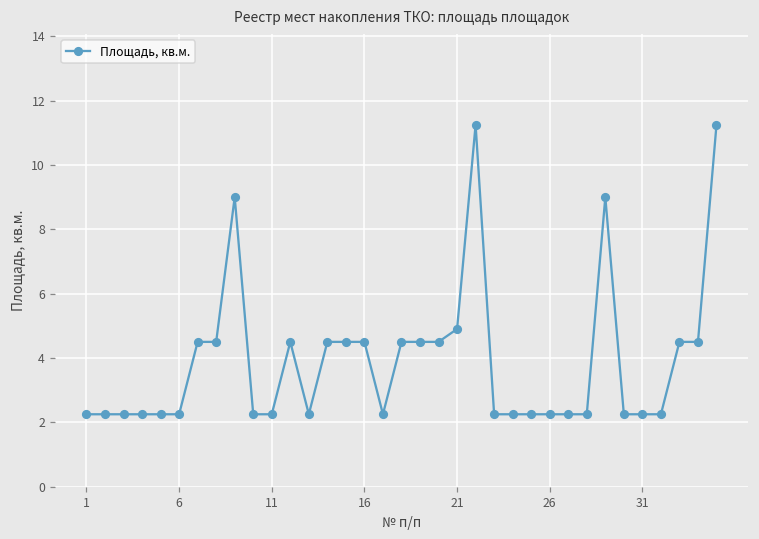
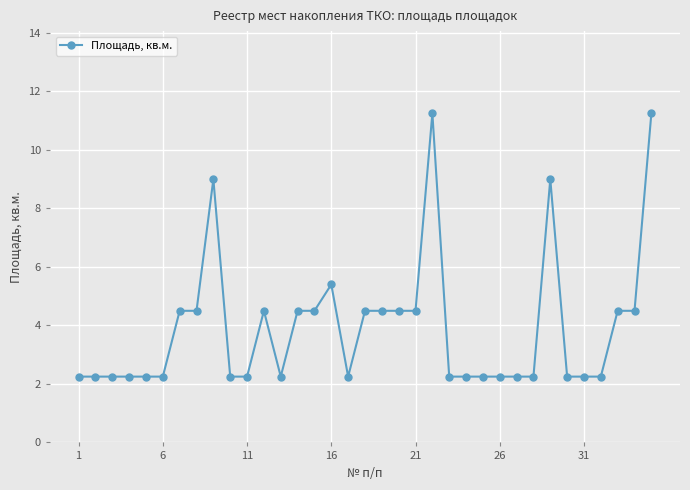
16: 4.5 -> 5.4
21: 4.9 -> 4.5
